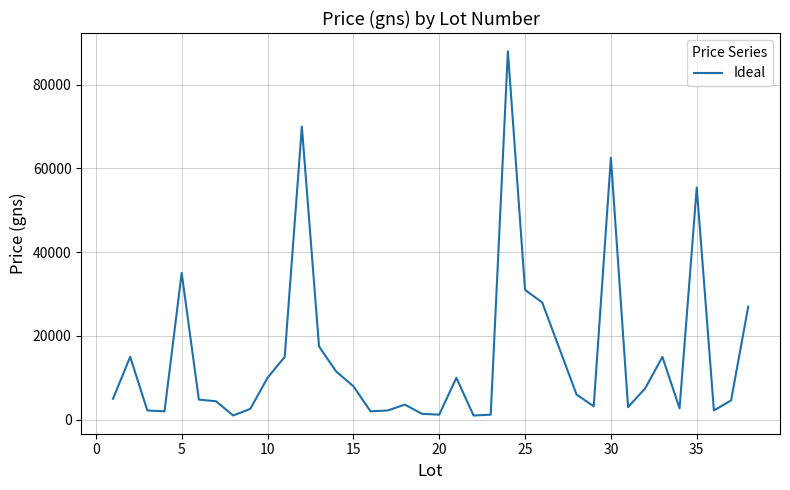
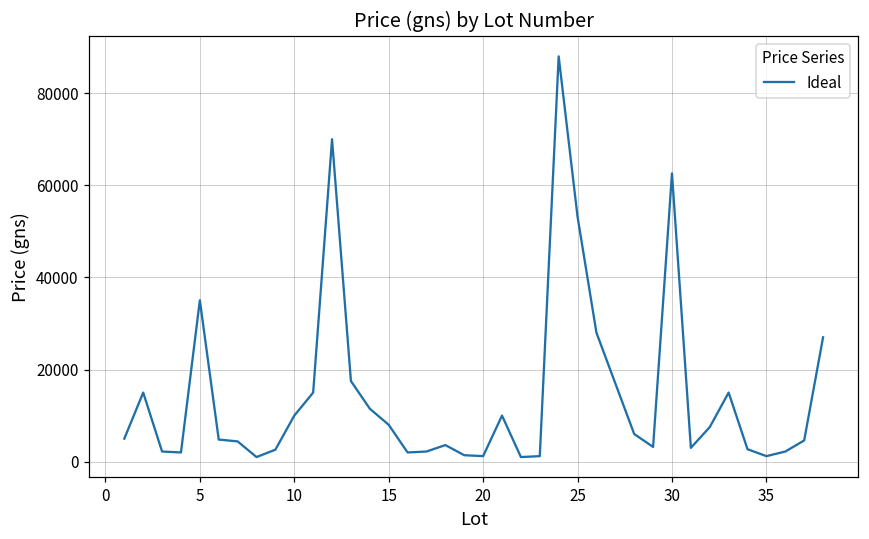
25: 31000 -> 53000
35: 55000 -> 1000
